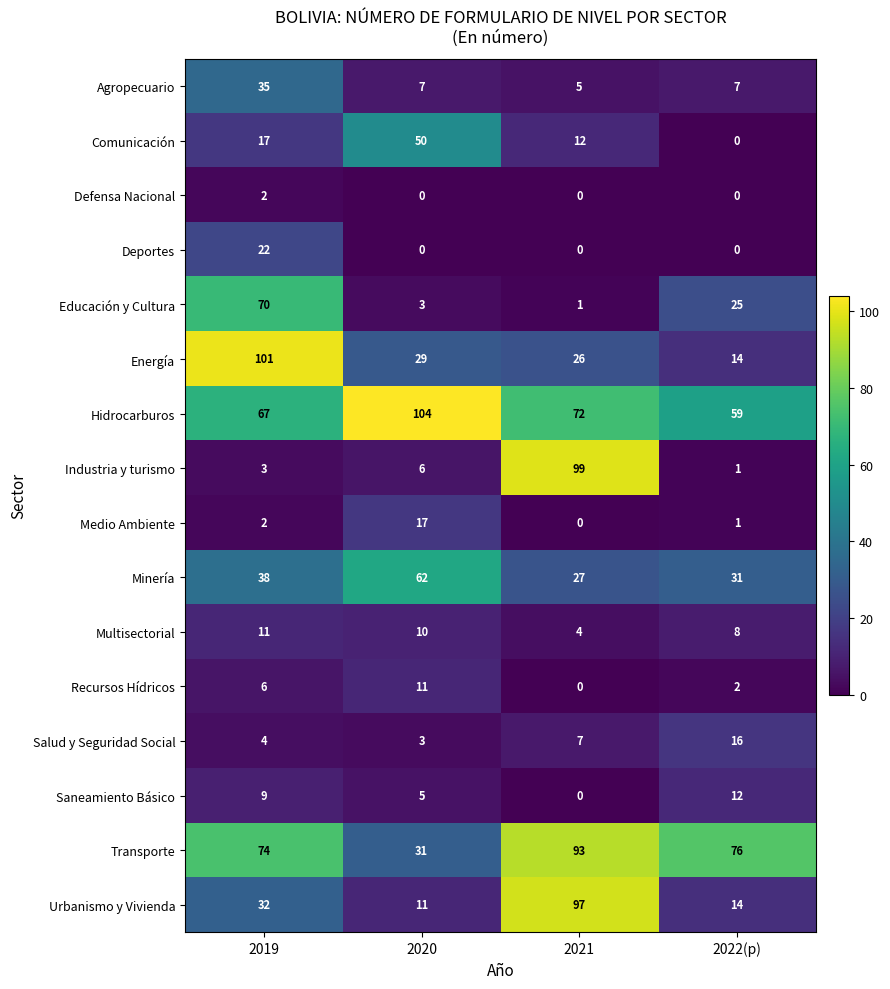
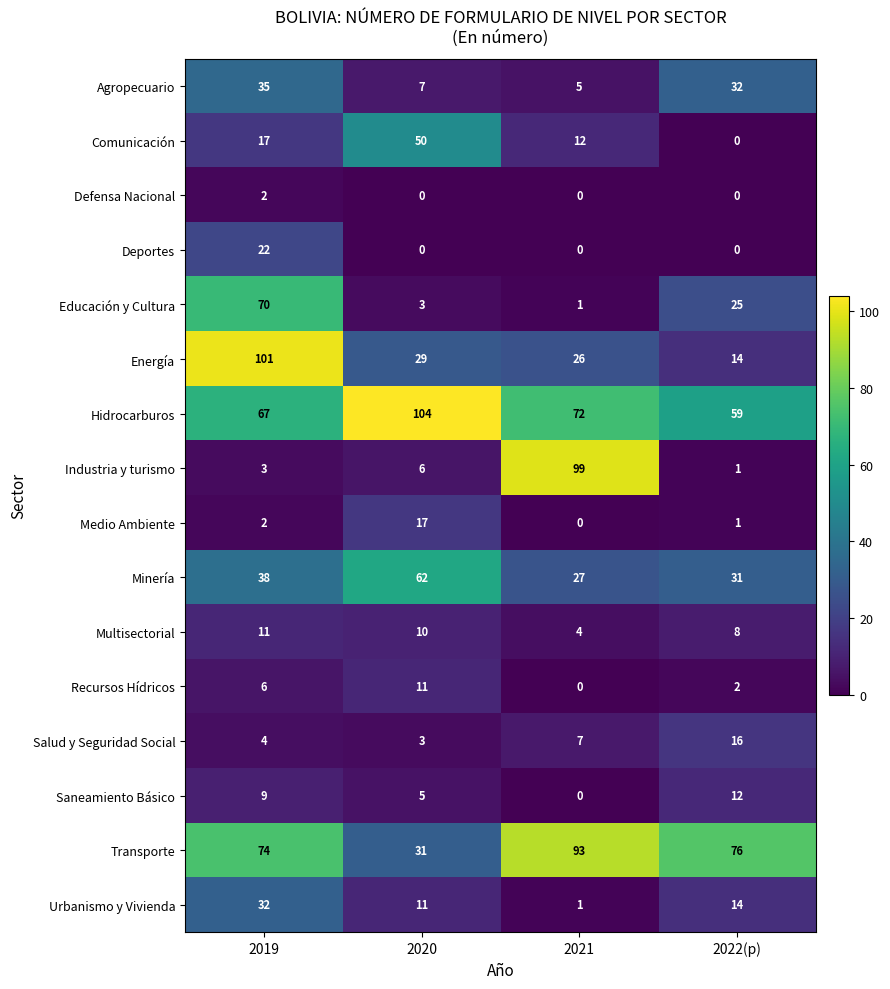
Agropecuario, 2022(p): 7 -> 32
Urbanismo y Vivienda, 2021: 97 -> 1
